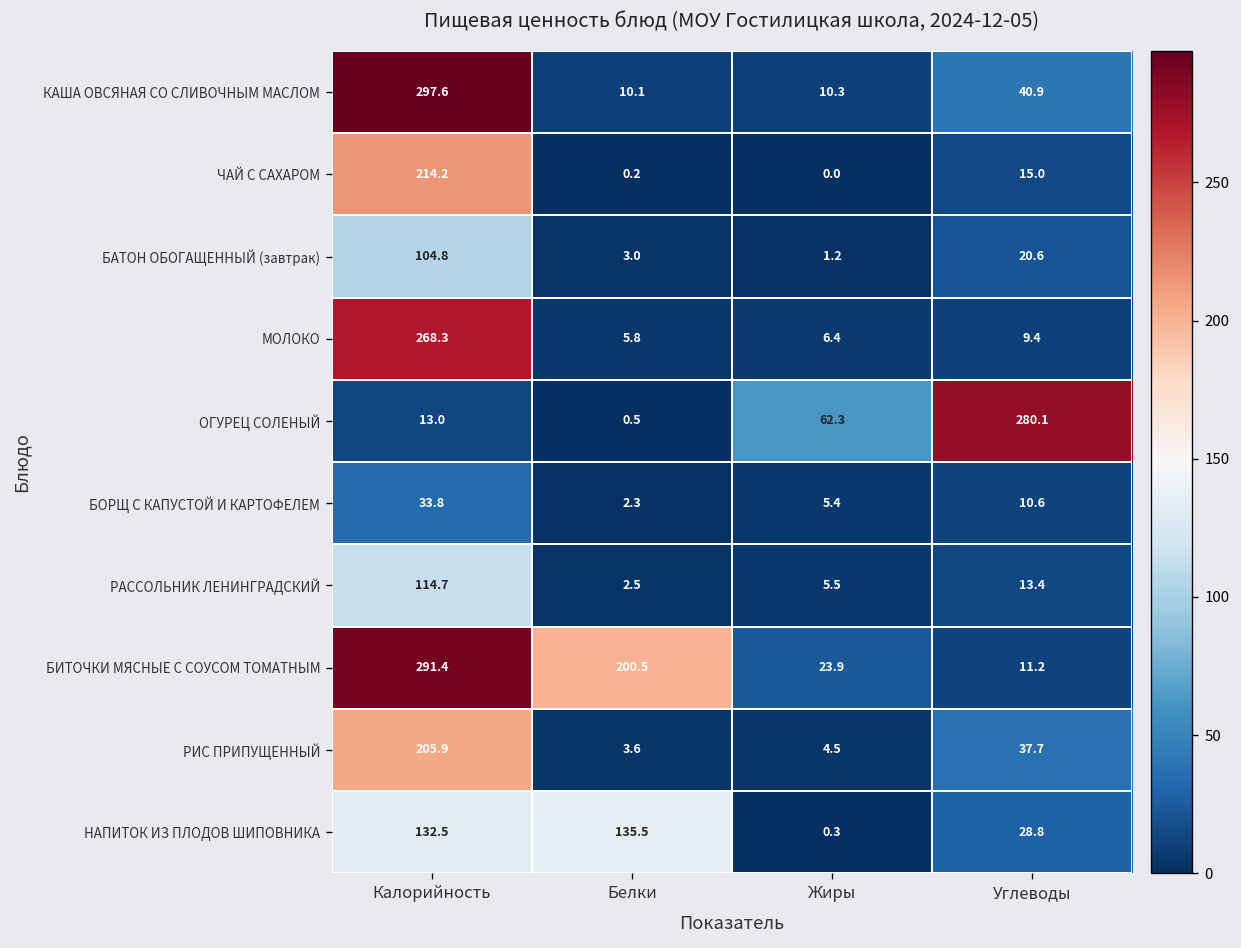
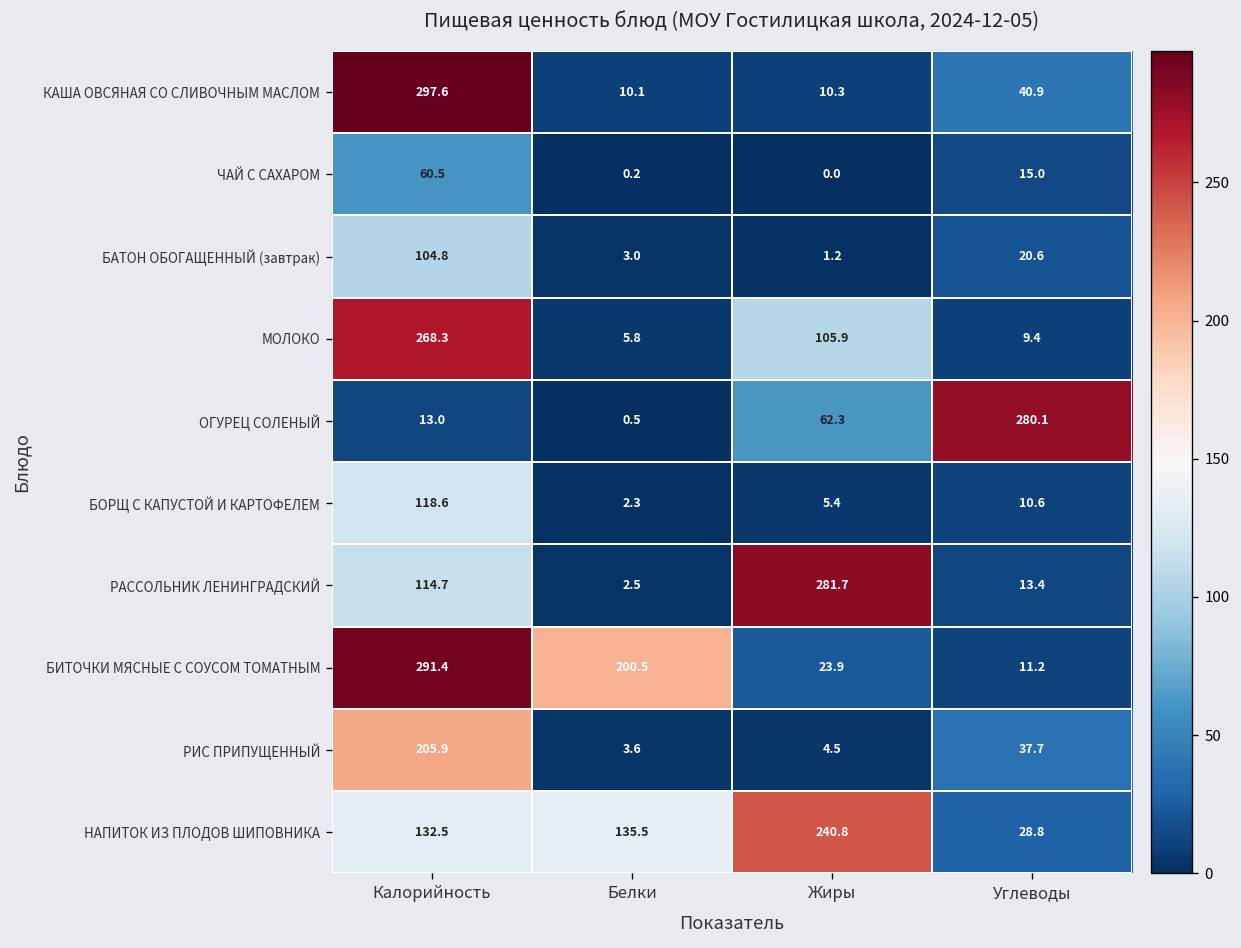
ЧАЙ С САХАРОМ, Калорийность: 214.2 -> 60.5
МОЛОКО, Жиры: 6.4 -> 105.9
БОРЩ С КАПУСТОЙ И КАРТОФЕЛЕМ, Калорийность: 33.8 -> 118.6
РАССОЛЬНИК ЛЕНИНГРАДСКИЙ, Жиры: 5.5 -> 281.7
НАПИТОК ИЗ ПЛОДОВ ШИПОВНИКА, Жиры: 0.3 -> 240.8
